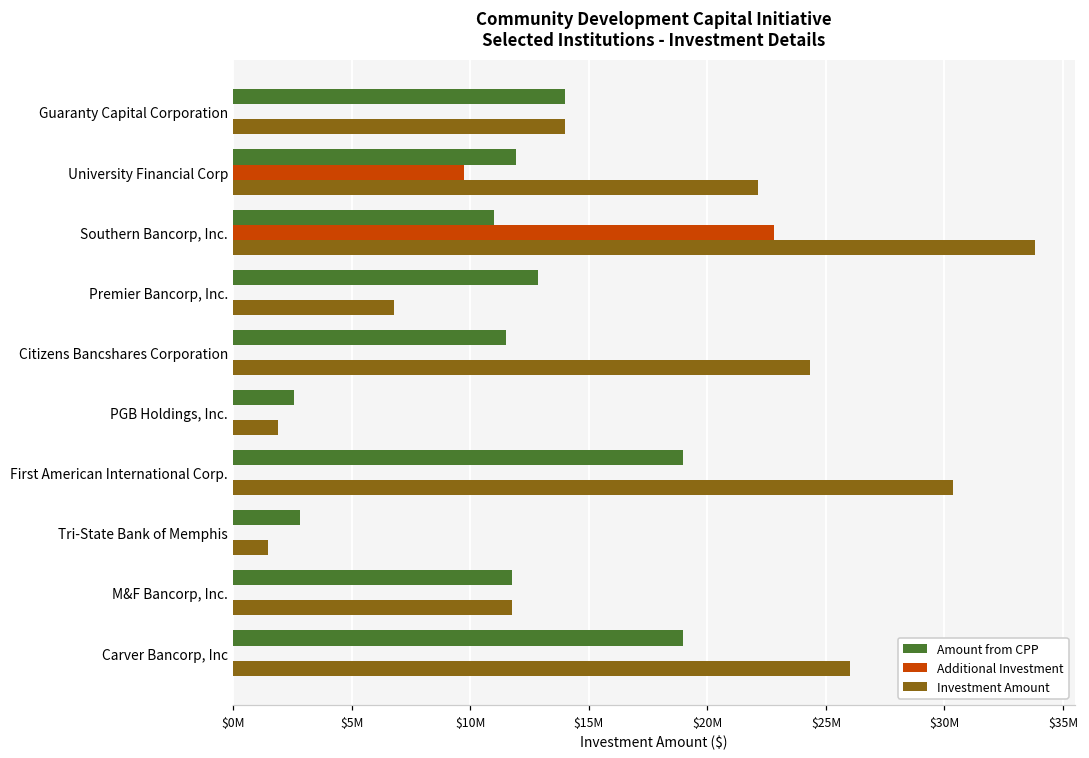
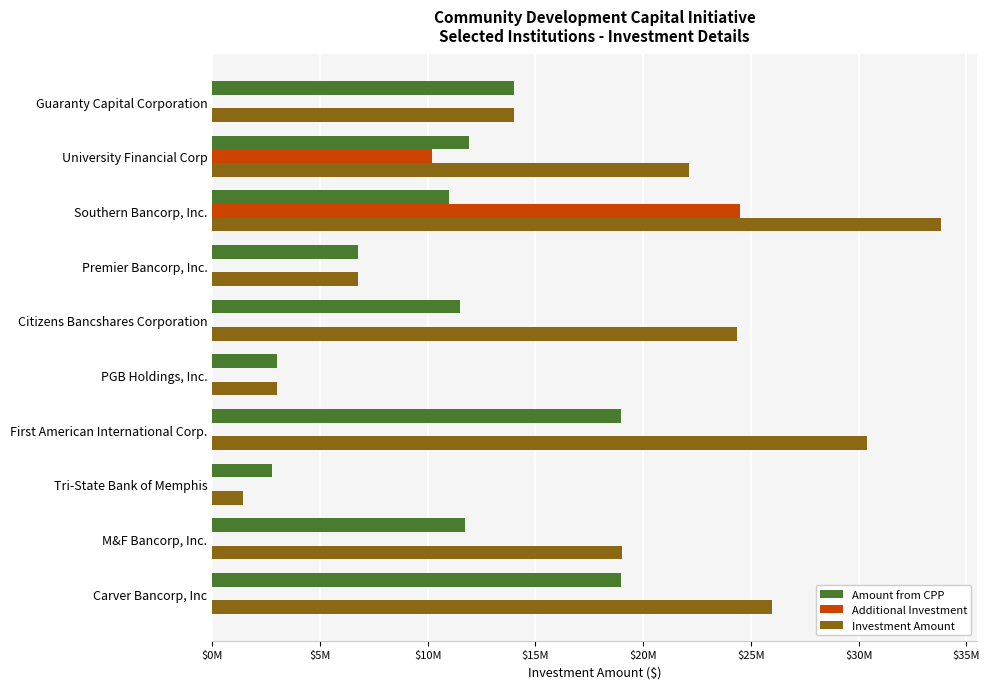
Additional Investment, University Financial Corp: $9700000 -> $10200000
Additional Investment, Southern Bancorp, Inc.: $22800000 -> $24500000
Amount from CPP, Premier Bancorp, Inc.: $12800000 -> $6800000
Amount from CPP, PGB Holdings, Inc.: $2600000 -> $3000000
Investment Amount, PGB Holdings, Inc.: $1900000 -> $3000000
Investment Amount, M&F Bancorp, Inc.: $11700000 -> $19000000
